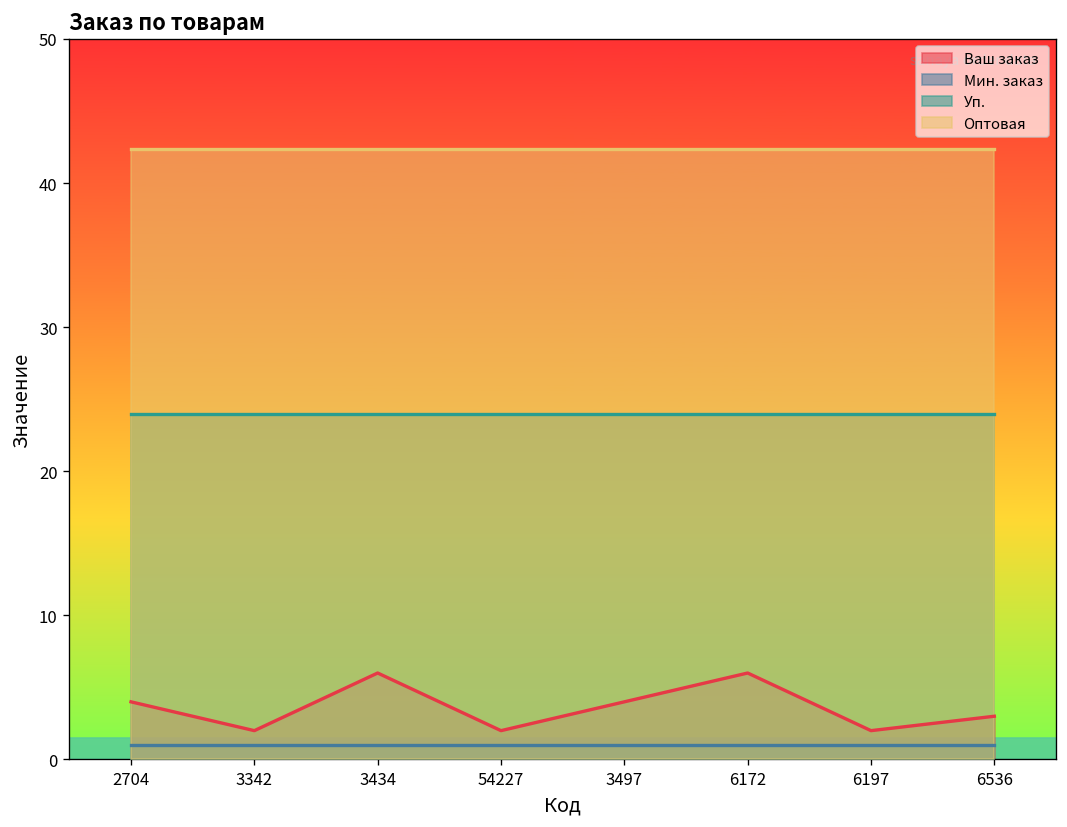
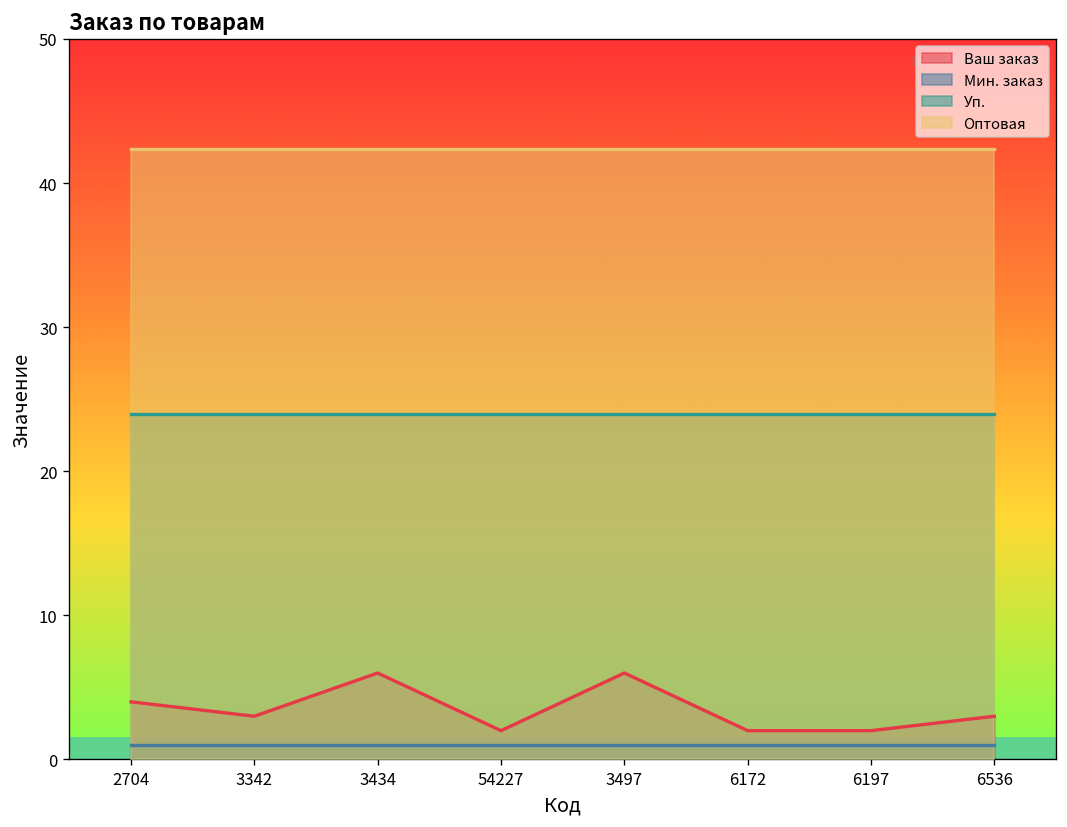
Ваш заказ, 3342: 2 -> 3
Ваш заказ, 3497: 4 -> 6
Ваш заказ, 6172: 6 -> 2
